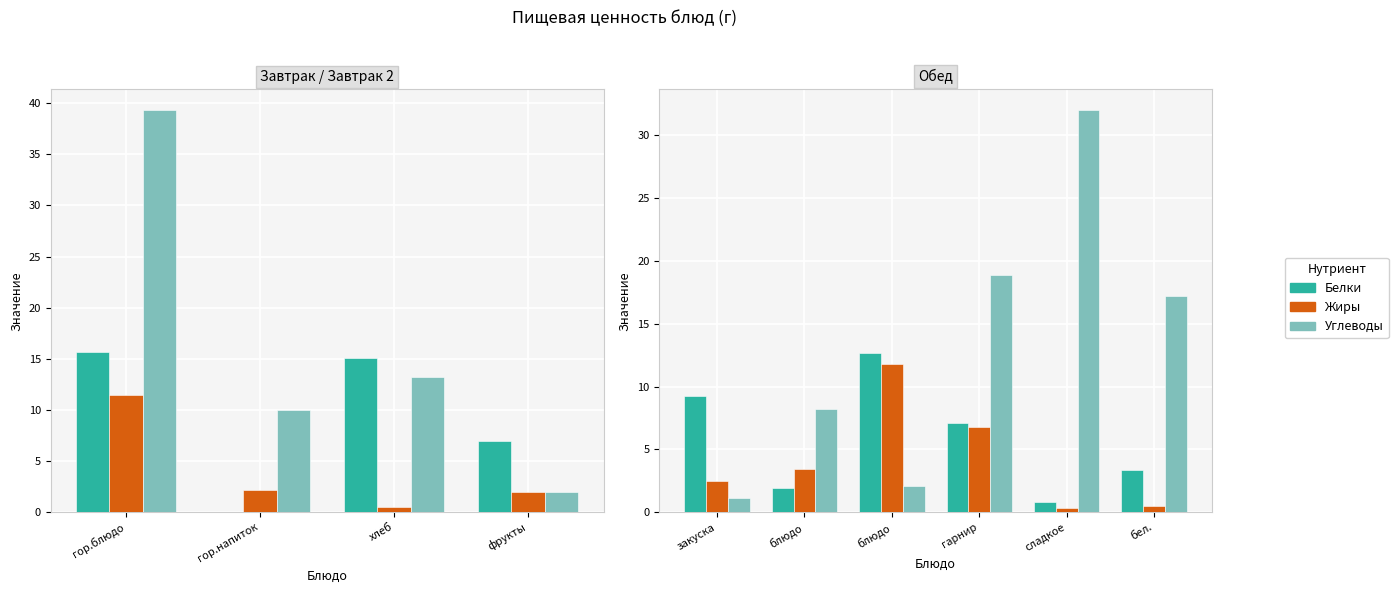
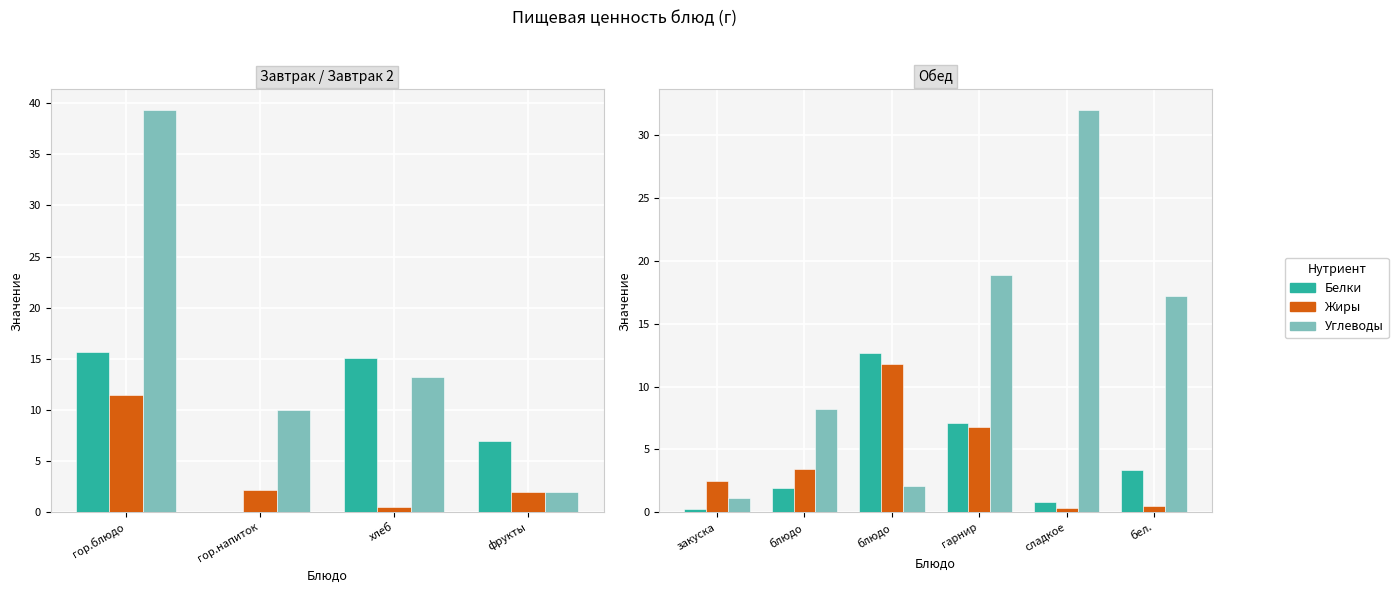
Обед, Белки, закуска: 9.2 -> 0.3
